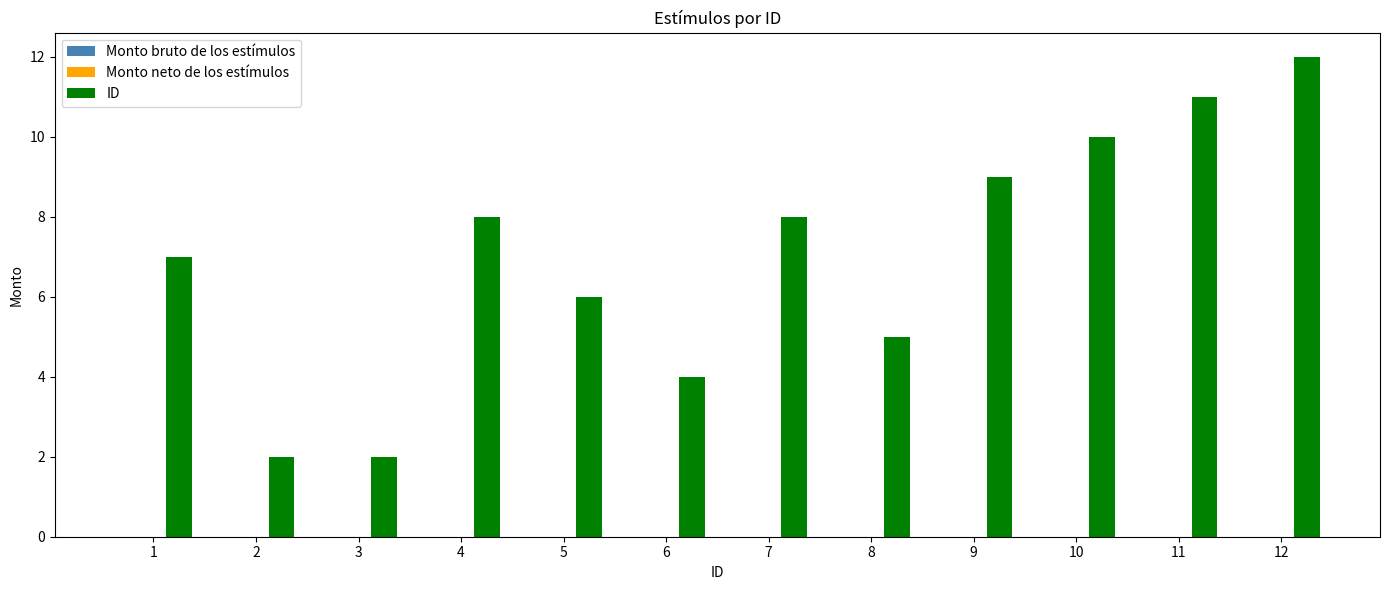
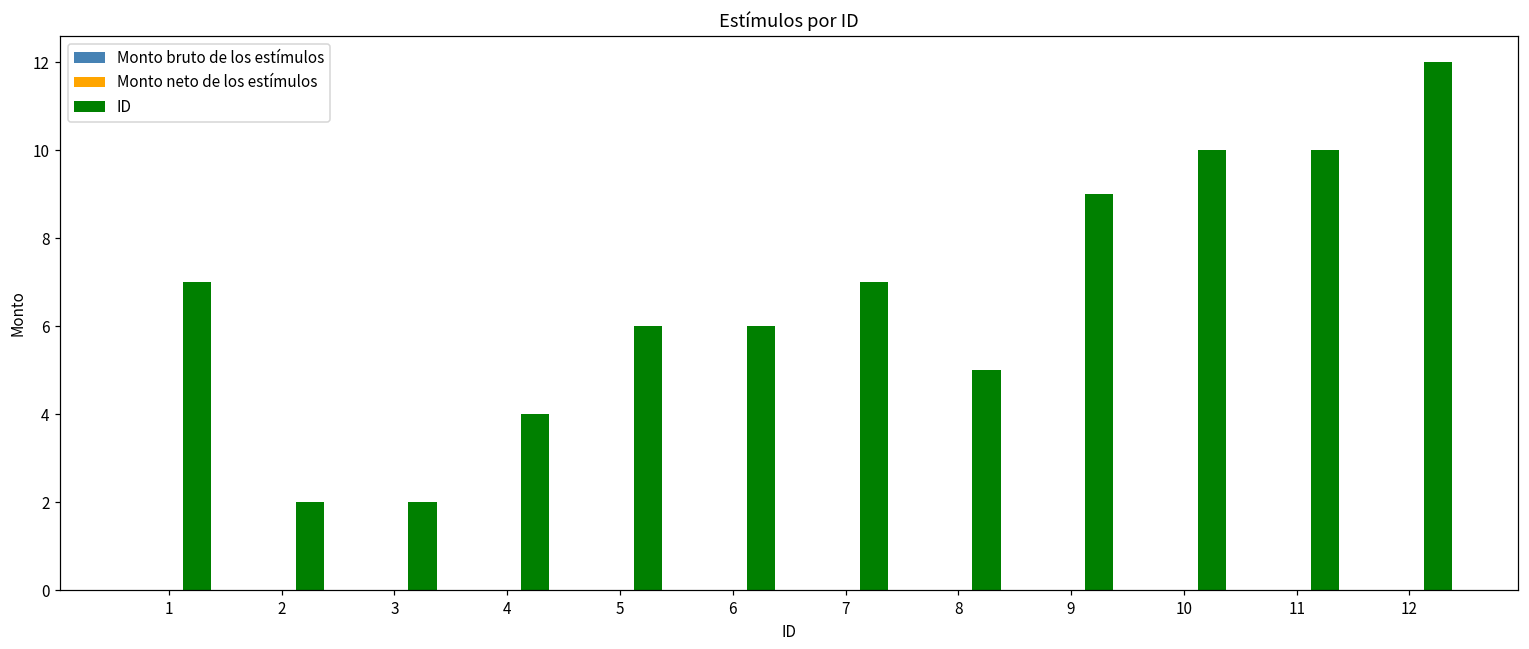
ID, 4: 8 -> 4
ID, 6: 4 -> 6
ID, 7: 8 -> 7
ID, 11: 11 -> 10
